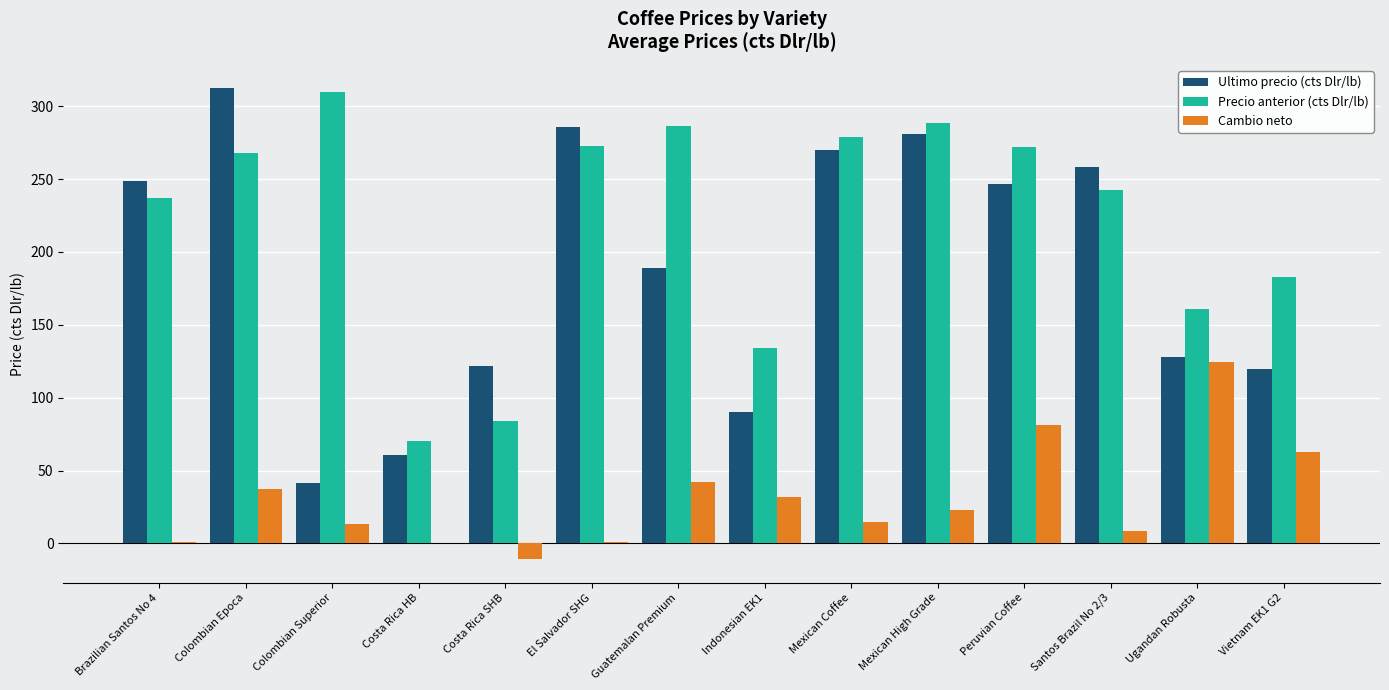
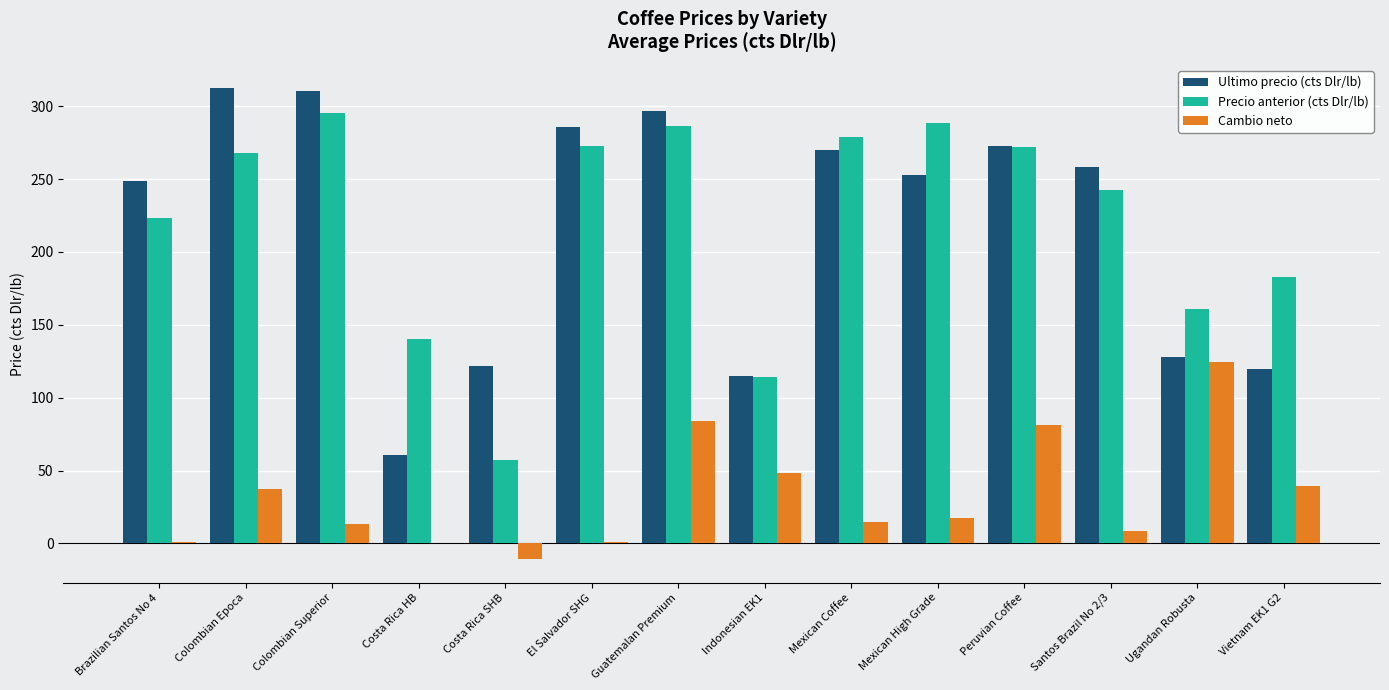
Precio anterior (cts Dlr/lb), Brazilian Santos No 4: 237 -> 223
Ultimo precio (cts Dlr/lb), Colombian Superior: 42 -> 310
Precio anterior (cts Dlr/lb), Colombian Superior: 310 -> 295
Precio anterior (cts Dlr/lb), Costa Rica HB: 70 -> 140
Precio anterior (cts Dlr/lb), Costa Rica SHB: 84 -> 58
Ultimo precio (cts Dlr/lb), Guatemalan Premium: 189 -> 296
Cambio neto, Guatemalan Premium: 42 -> 84
Ultimo precio (cts Dlr/lb), Indonesian EK1: 90 -> 115
Precio anterior (cts Dlr/lb), Indonesian EK1: 134 -> 114
Cambio neto, Indonesian EK1: 32 -> 49
Ultimo precio (cts Dlr/lb), Mexican High Grade: 281 -> 253
Cambio neto, Mexican High Grade: 23 -> 17
Ultimo precio (cts Dlr/lb), Peruvian Coffee: 247 -> 273
Cambio neto, Vietnam EK1 G2: 63 -> 39
